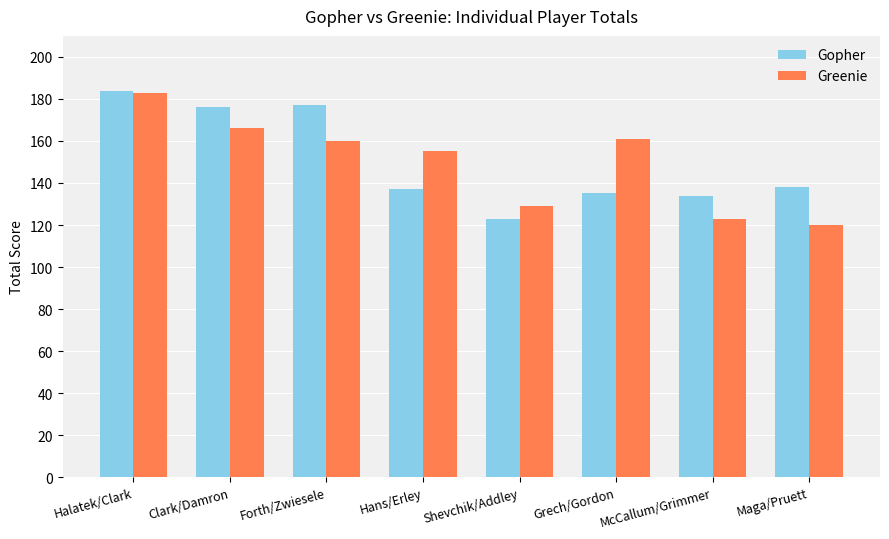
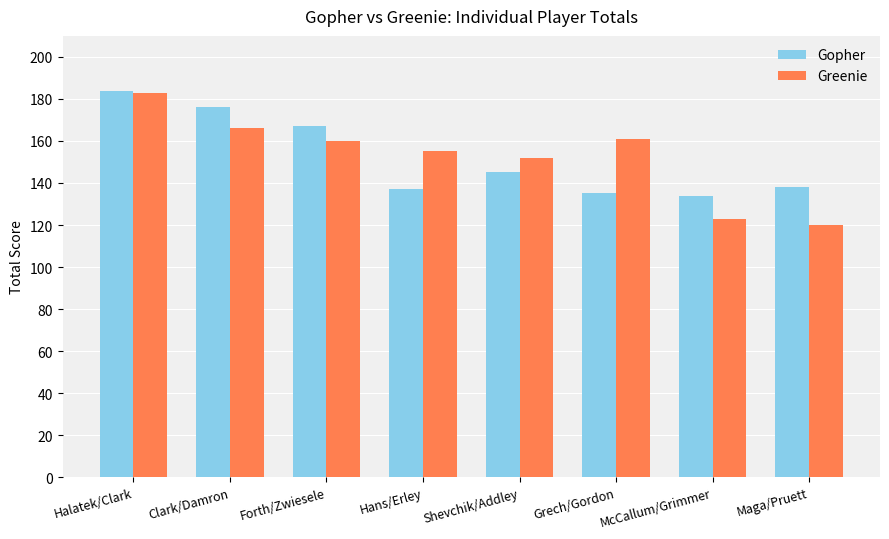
Gopher, Forth/Zwiesele: 177 -> 167
Gopher, Shevchik/Addley: 123 -> 145
Greenie, Shevchik/Addley: 129 -> 152
